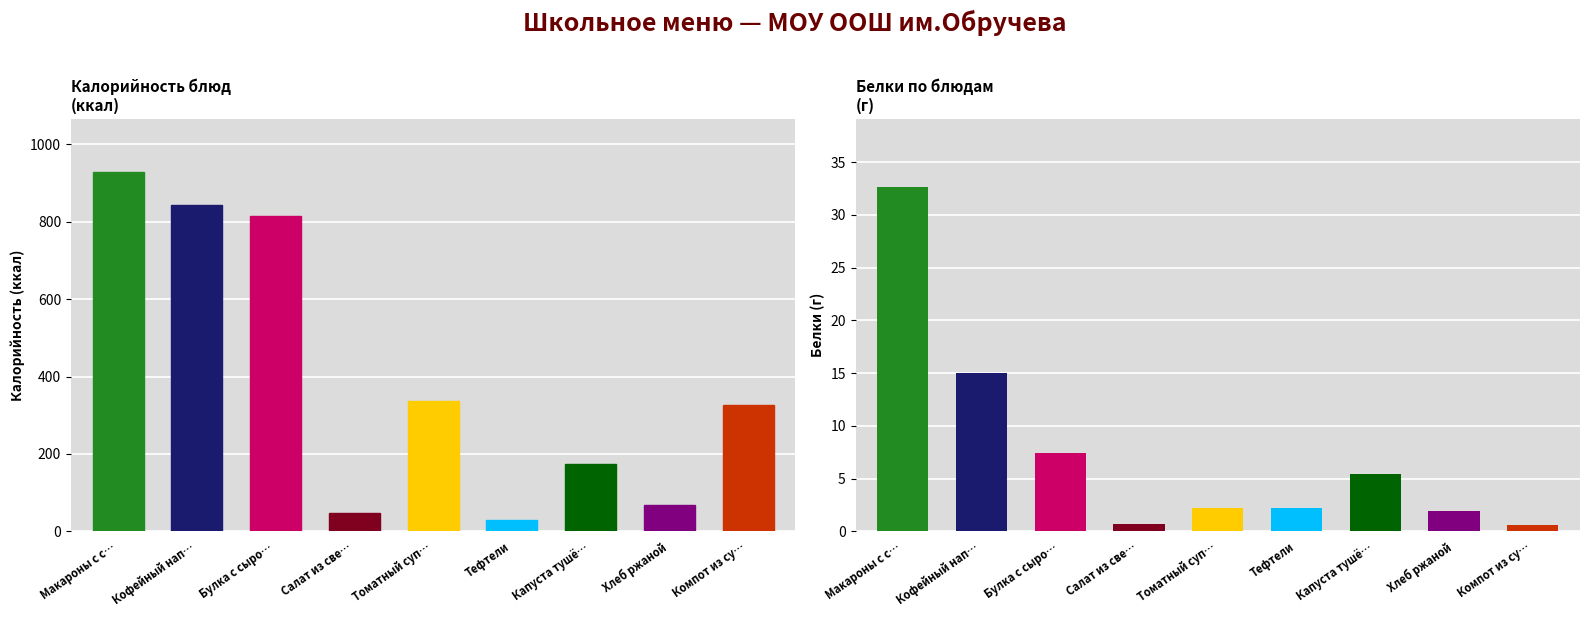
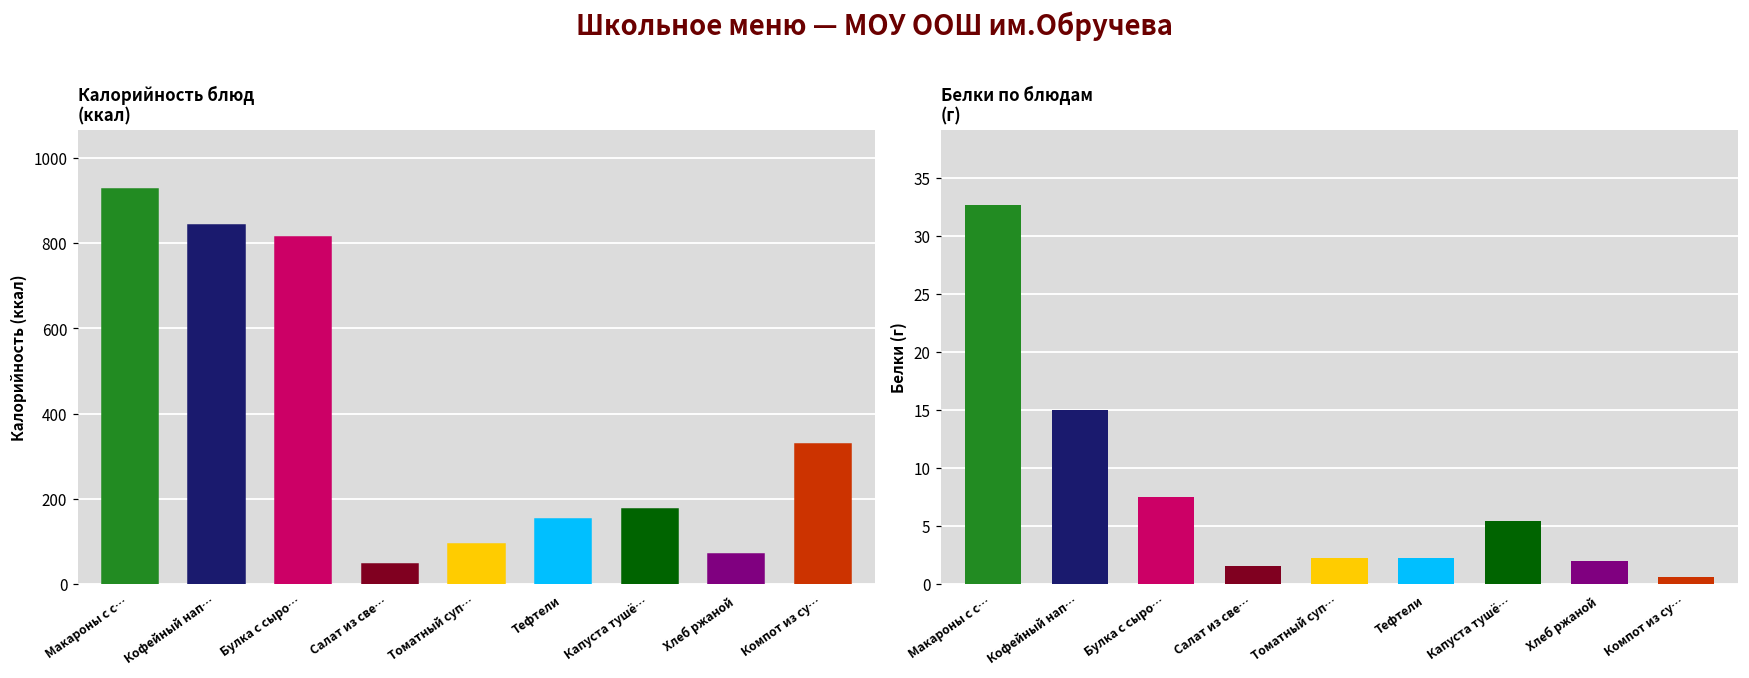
Калорийность блюд (ккал), Томатный суп…: 340 -> 90
Калорийность блюд (ккал), Тефтели: 30 -> 150
Белки по блюдам (г), Салат из све…: 0.7 -> 1.5
